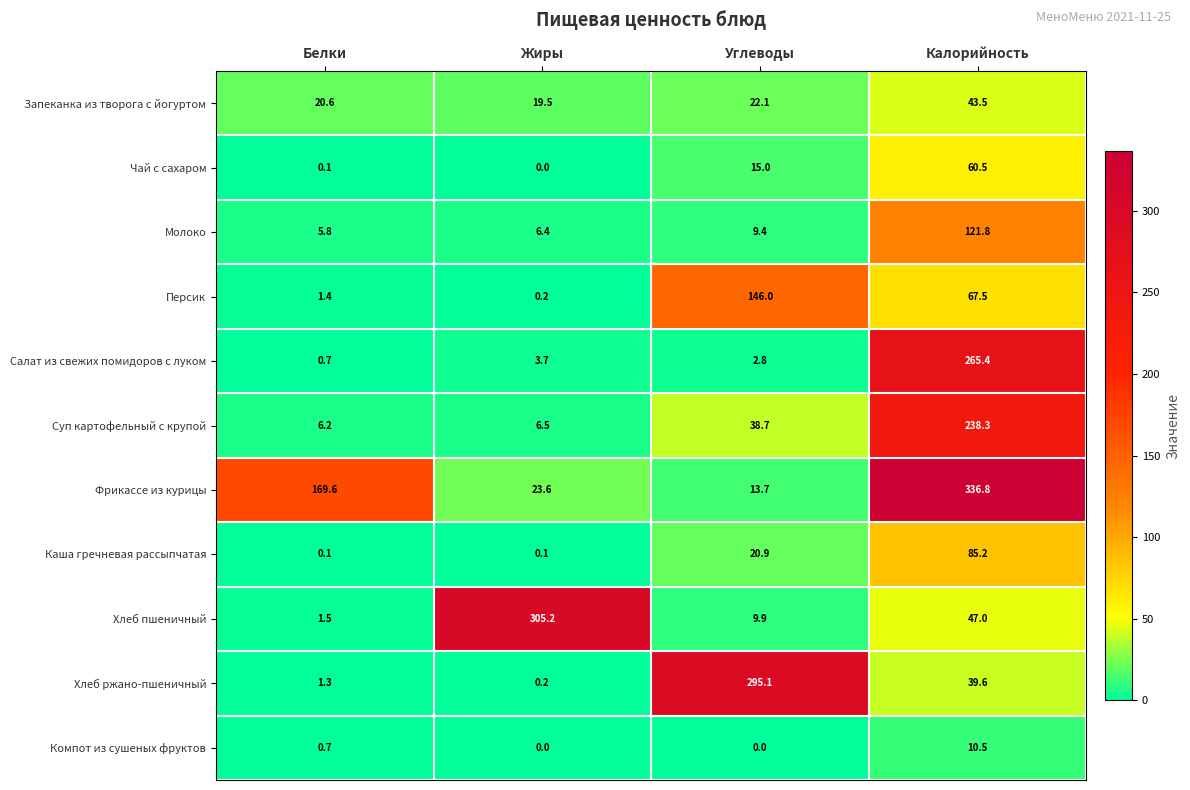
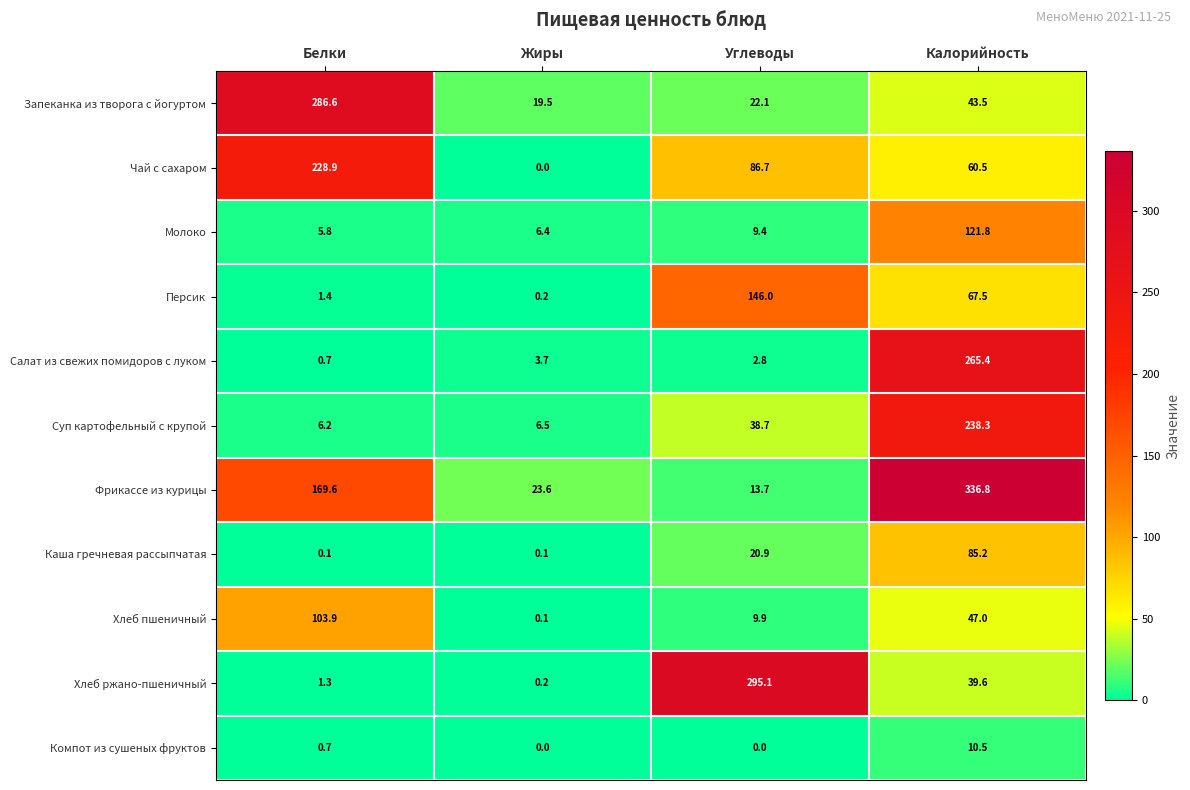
Запеканка из творога с йогуртом, Белки: 20.6 -> 286.6
Чай с сахаром, Белки: 0.1 -> 228.9
Чай с сахаром, Углеводы: 15.0 -> 86.7
Хлеб пшеничный, Белки: 1.5 -> 103.9
Хлеб пшеничный, Жиры: 305.2 -> 0.1
